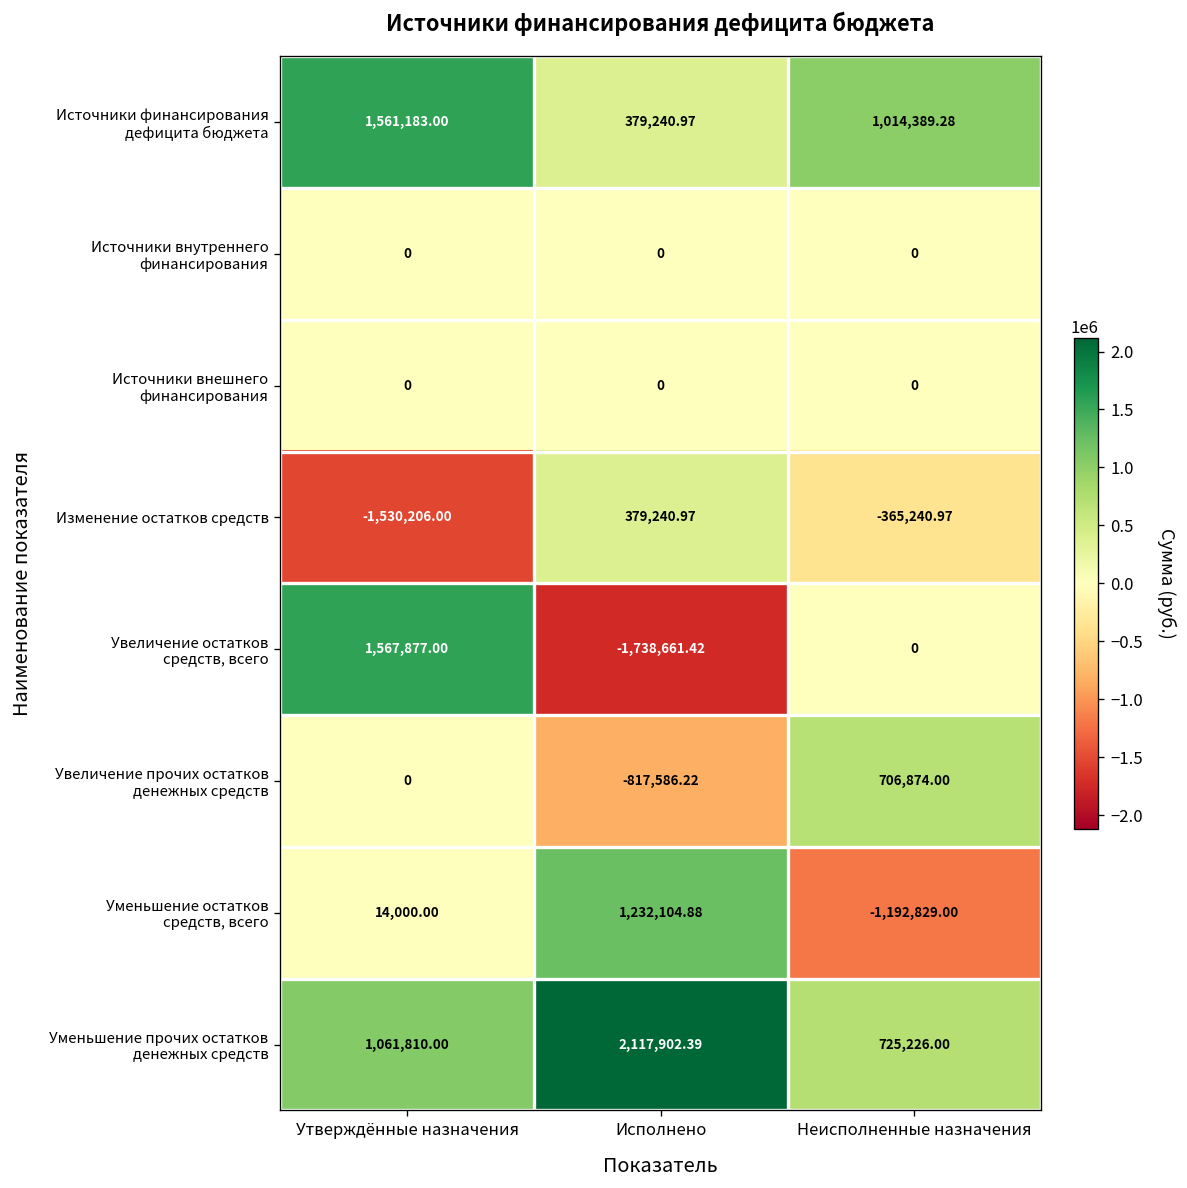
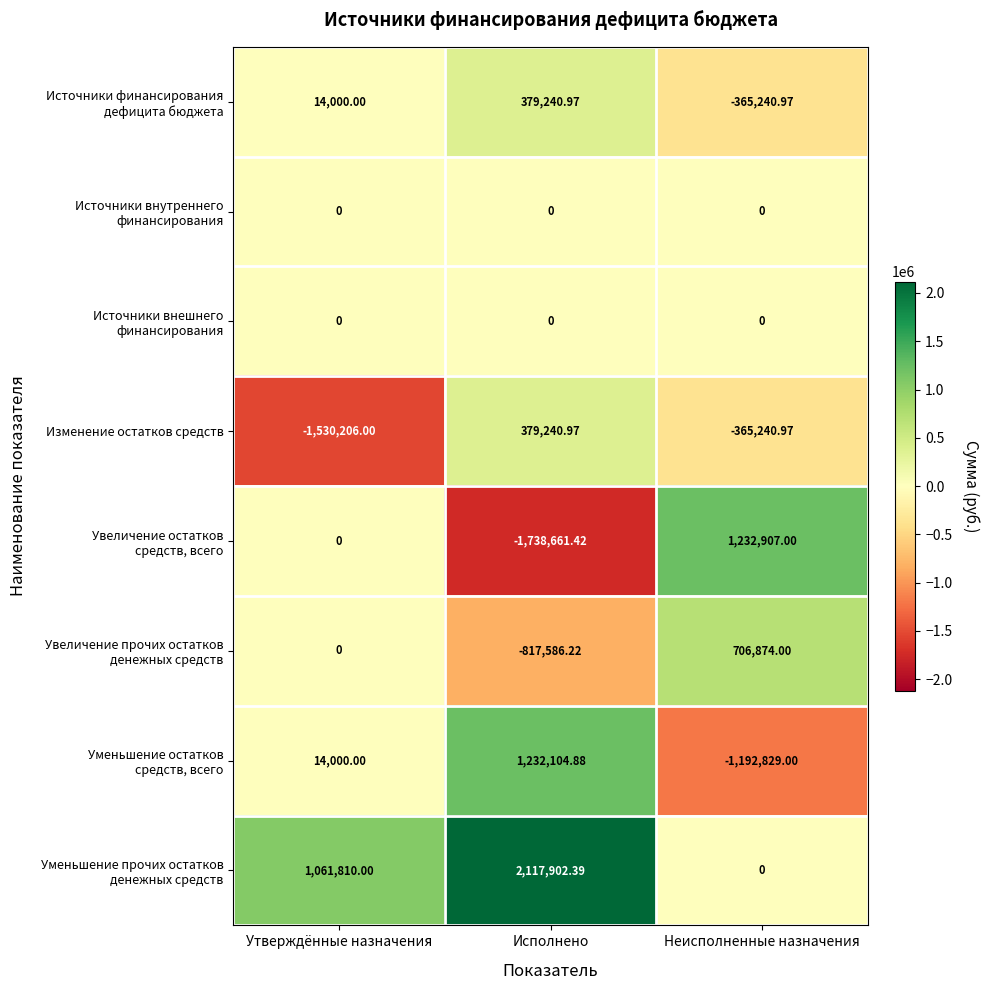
Источники финансирования дефицита бюджета, Утверждённые назначения: 1,561,183.00 -> 14,000.00
Источники финансирования дефицита бюджета, Неисполненные назначения: 1,014,389.28 -> -365,240.97
Увеличение остатков средств, всего, Утверждённые назначения: 1,567,877.00 -> 0
Увеличение остатков средств, всего, Неисполненные назначения: 0 -> 1,232,907.00
Уменьшение прочих остатков денежных средств, Неисполненные назначения: 725,226.00 -> 0
